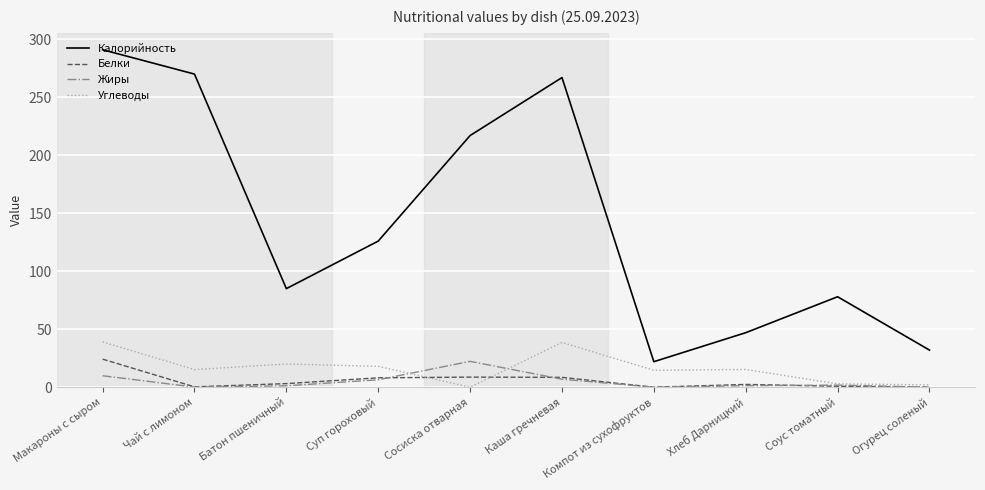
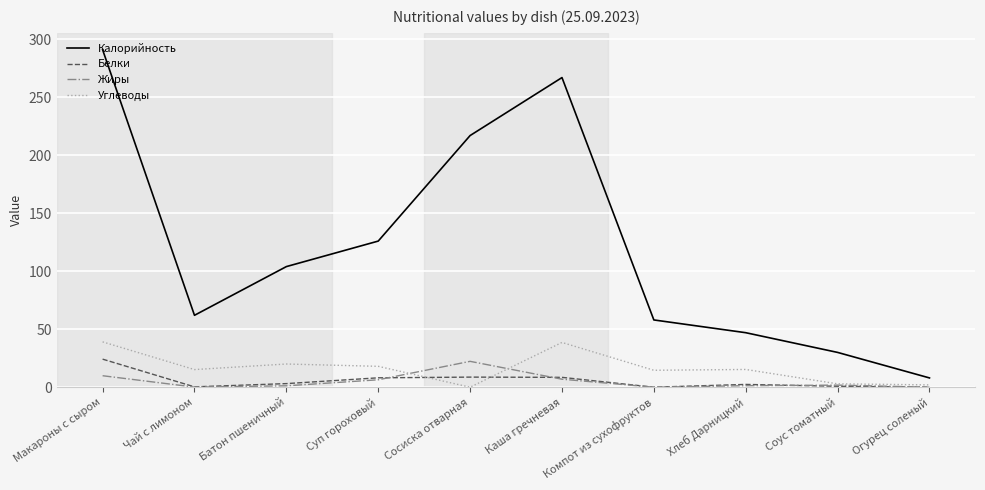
Калорийность, Чай с лимоном: 270 -> 62
Калорийность, Батон пшеничный: 85 -> 104
Калорийность, Компот из сухофруктов: 22 -> 58
Калорийность, Соус томатный: 78 -> 30
Калорийность, Огурец соленый: 32 -> 8
